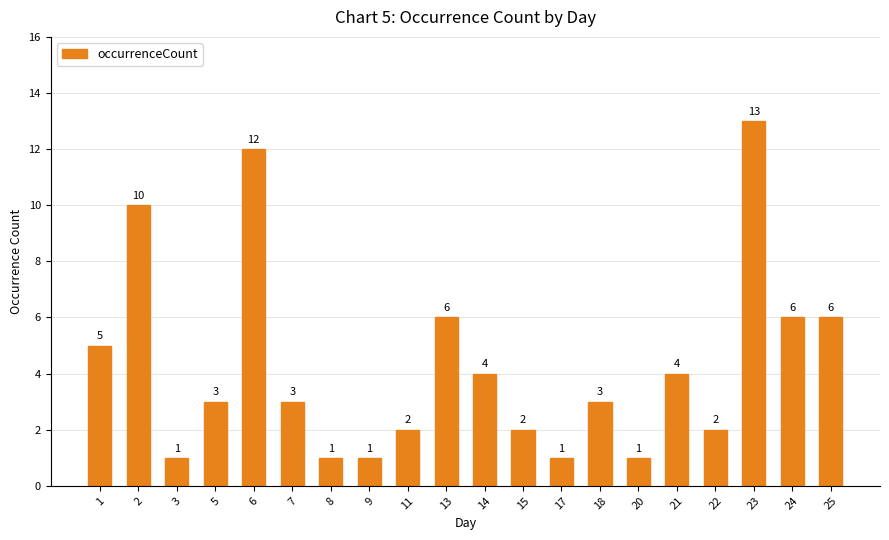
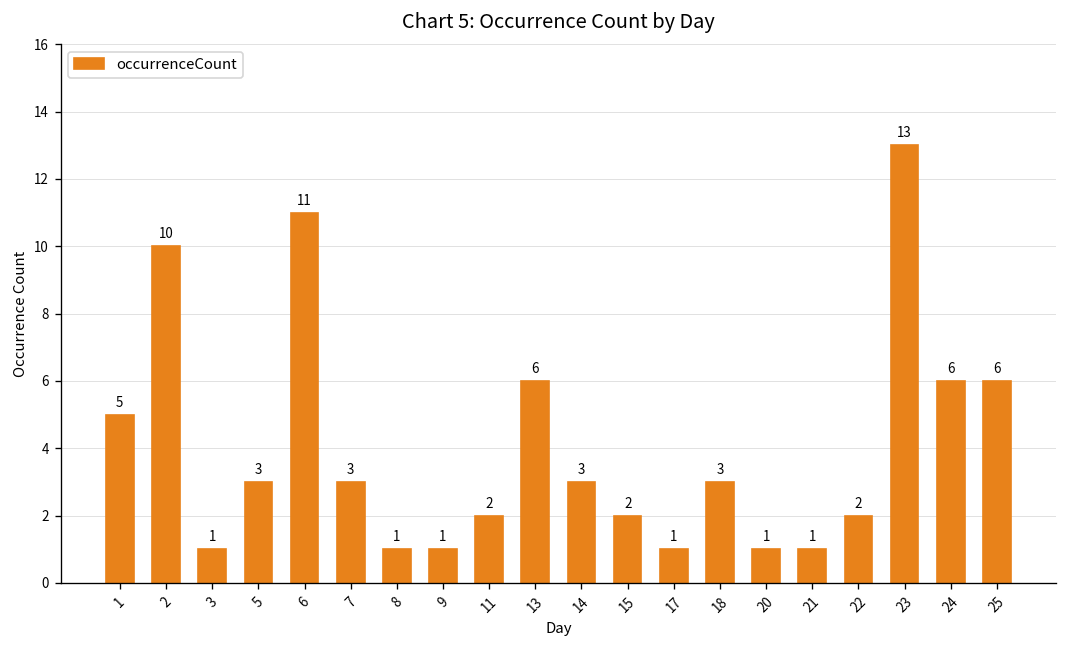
6: 12 -> 11
14: 4 -> 3
21: 4 -> 1
